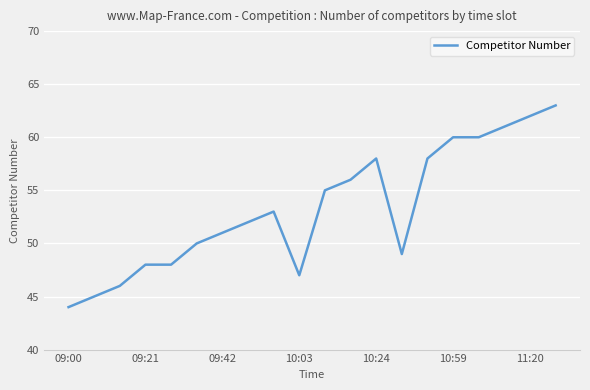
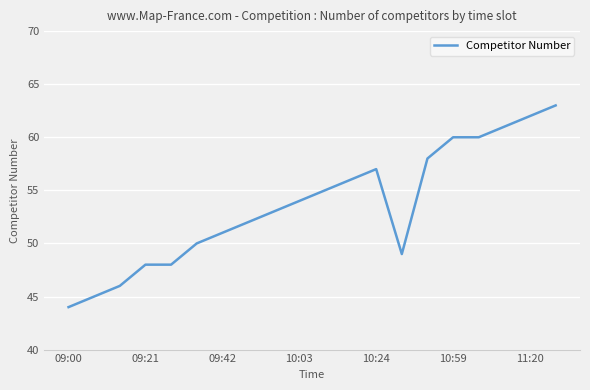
10:03: 47 -> 54
10:24: 58 -> 57
